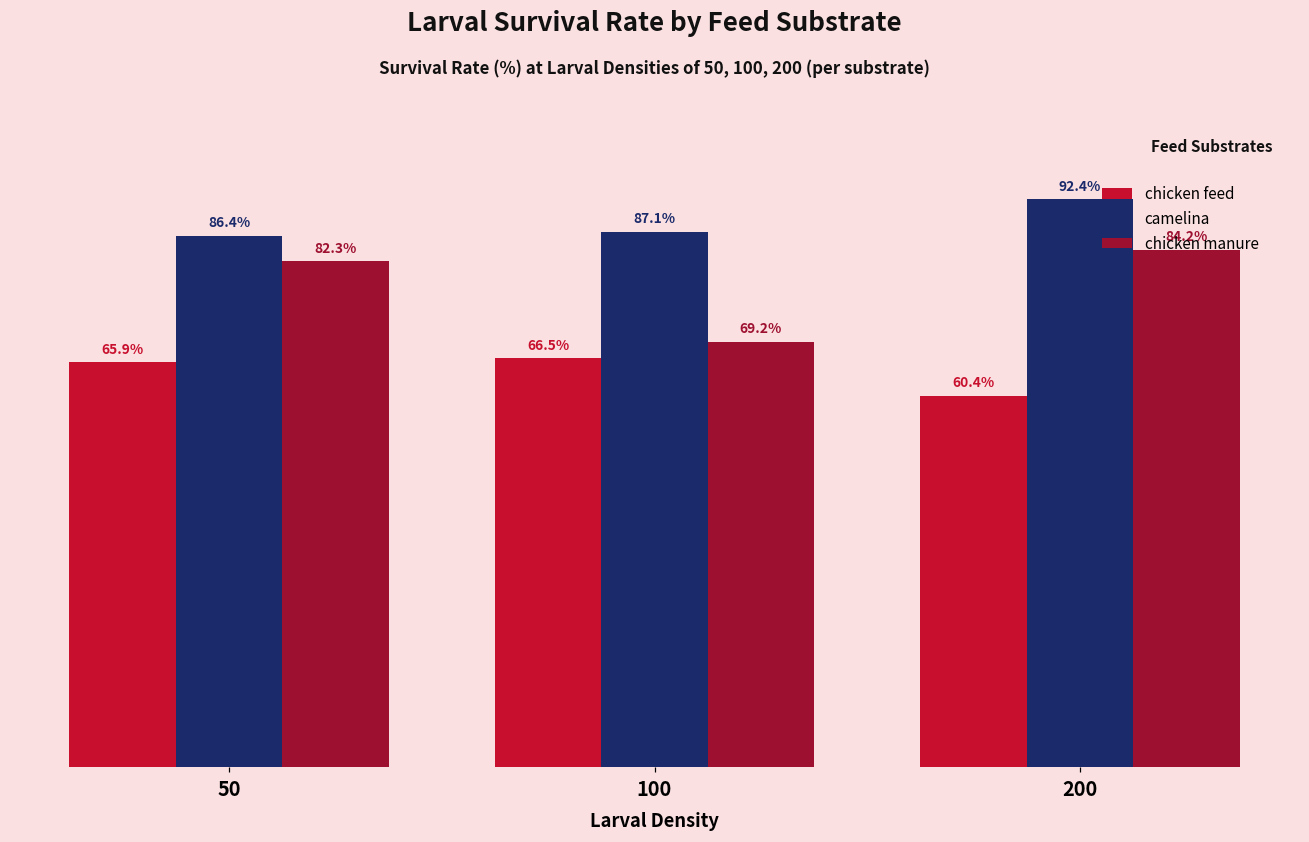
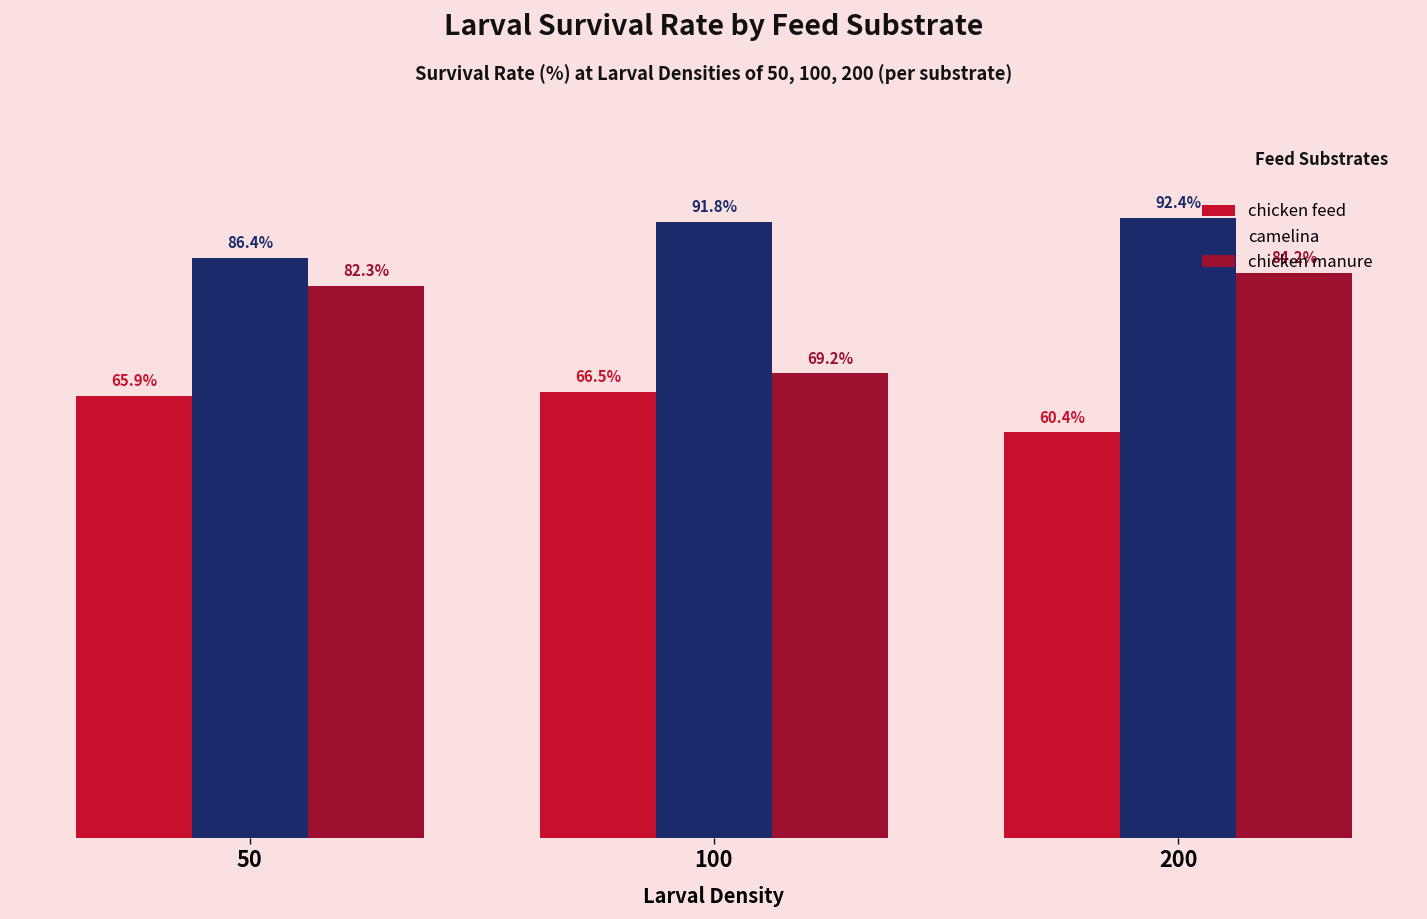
camelina, 100: 87.1% -> 91.8%
